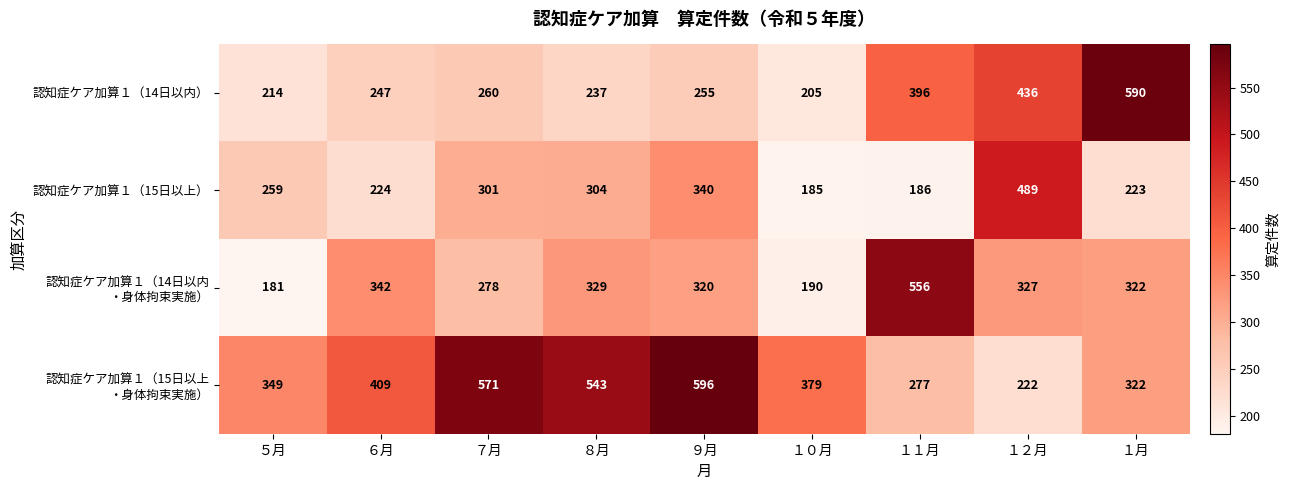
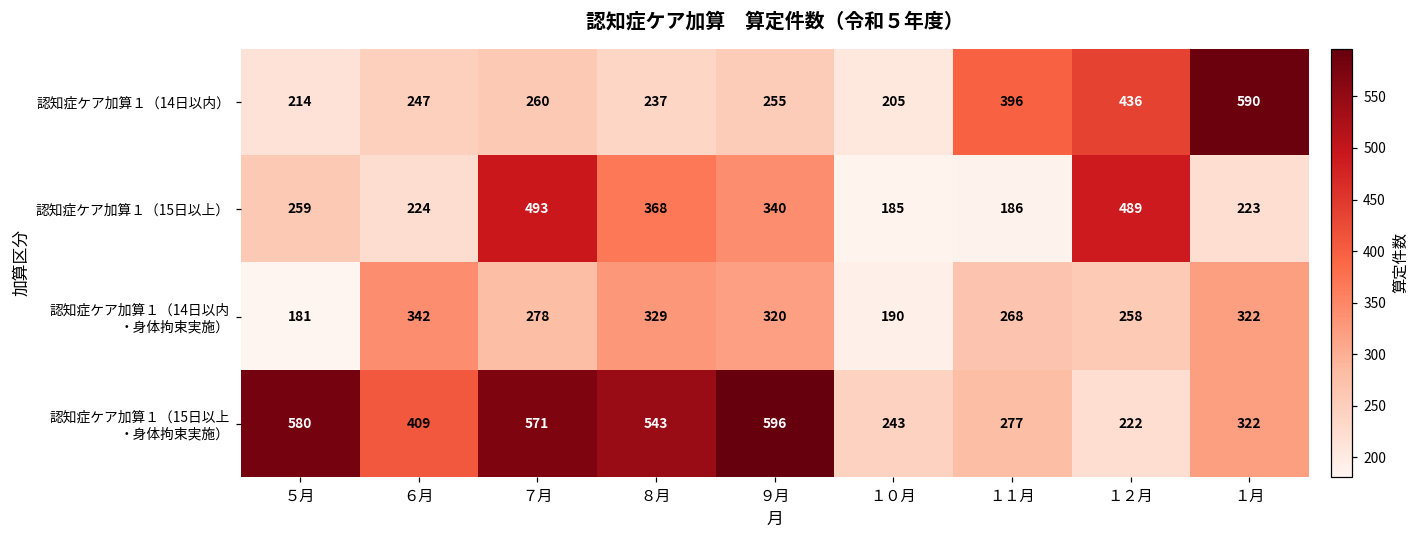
認知症ケア加算１（15日以上）, ７月: 301 -> 493
認知症ケア加算１（15日以上）, ８月: 304 -> 368
認知症ケア加算１（14日以内 ・身体拘束実施）, １１月: 556 -> 268
認知症ケア加算１（14日以内 ・身体拘束実施）, １２月: 327 -> 258
認知症ケア加算１（15日以上 ・身体拘束実施）, ５月: 349 -> 580
認知症ケア加算１（15日以上 ・身体拘束実施）, １０月: 379 -> 243
